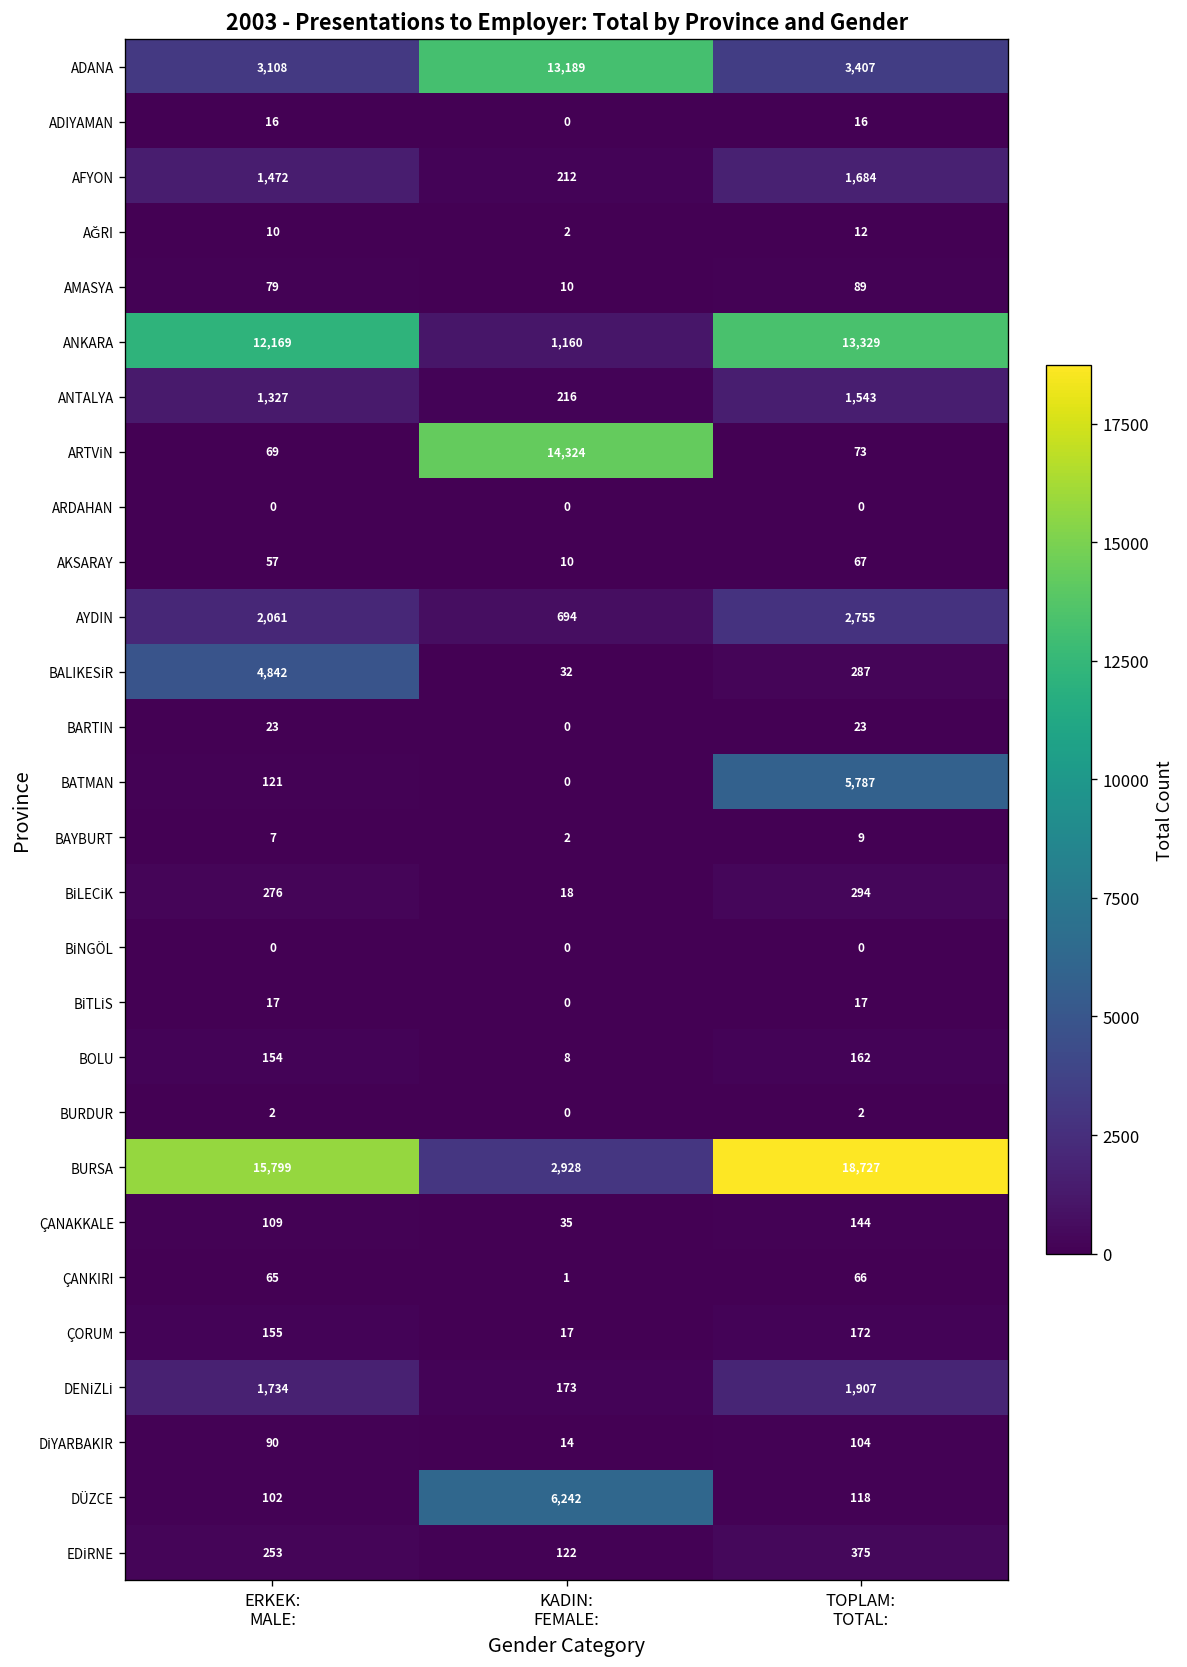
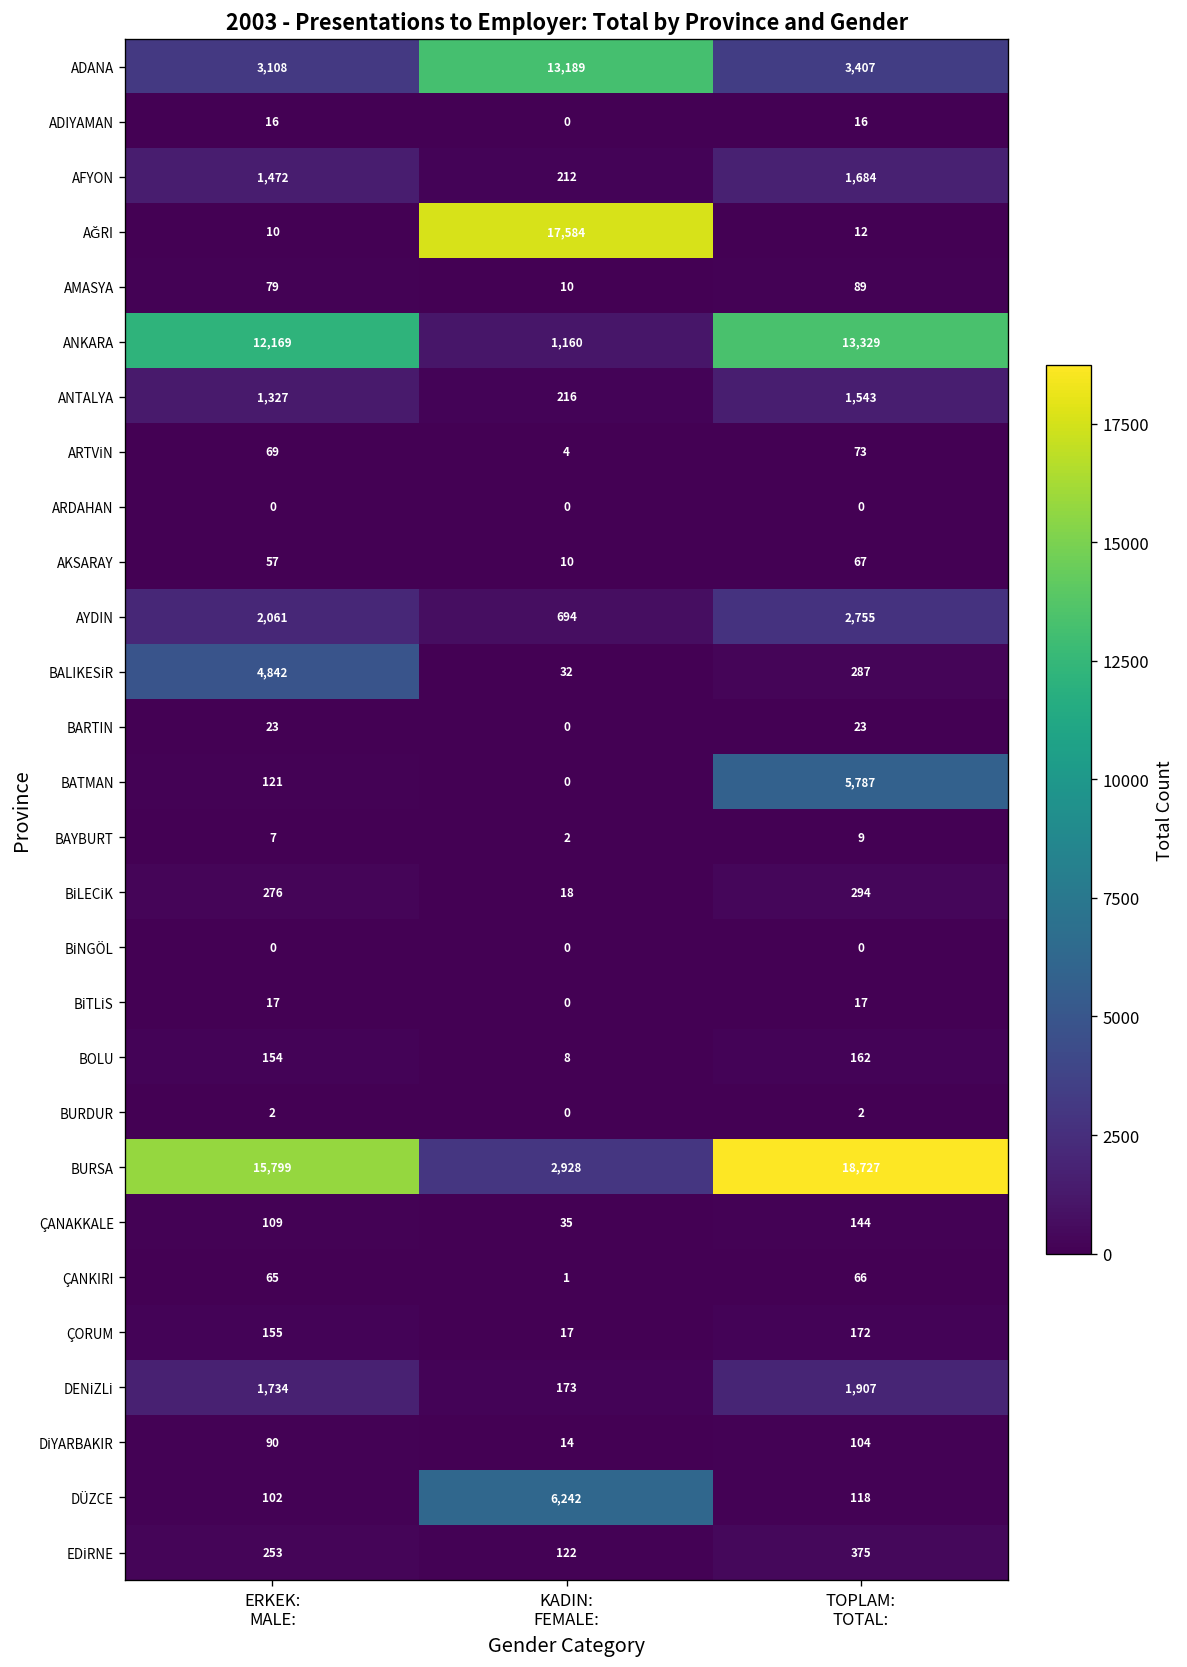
AĞRI, KADIN: FEMALE:: 2 -> 17,584
ARTVİN, KADIN: FEMALE:: 14,324 -> 4
